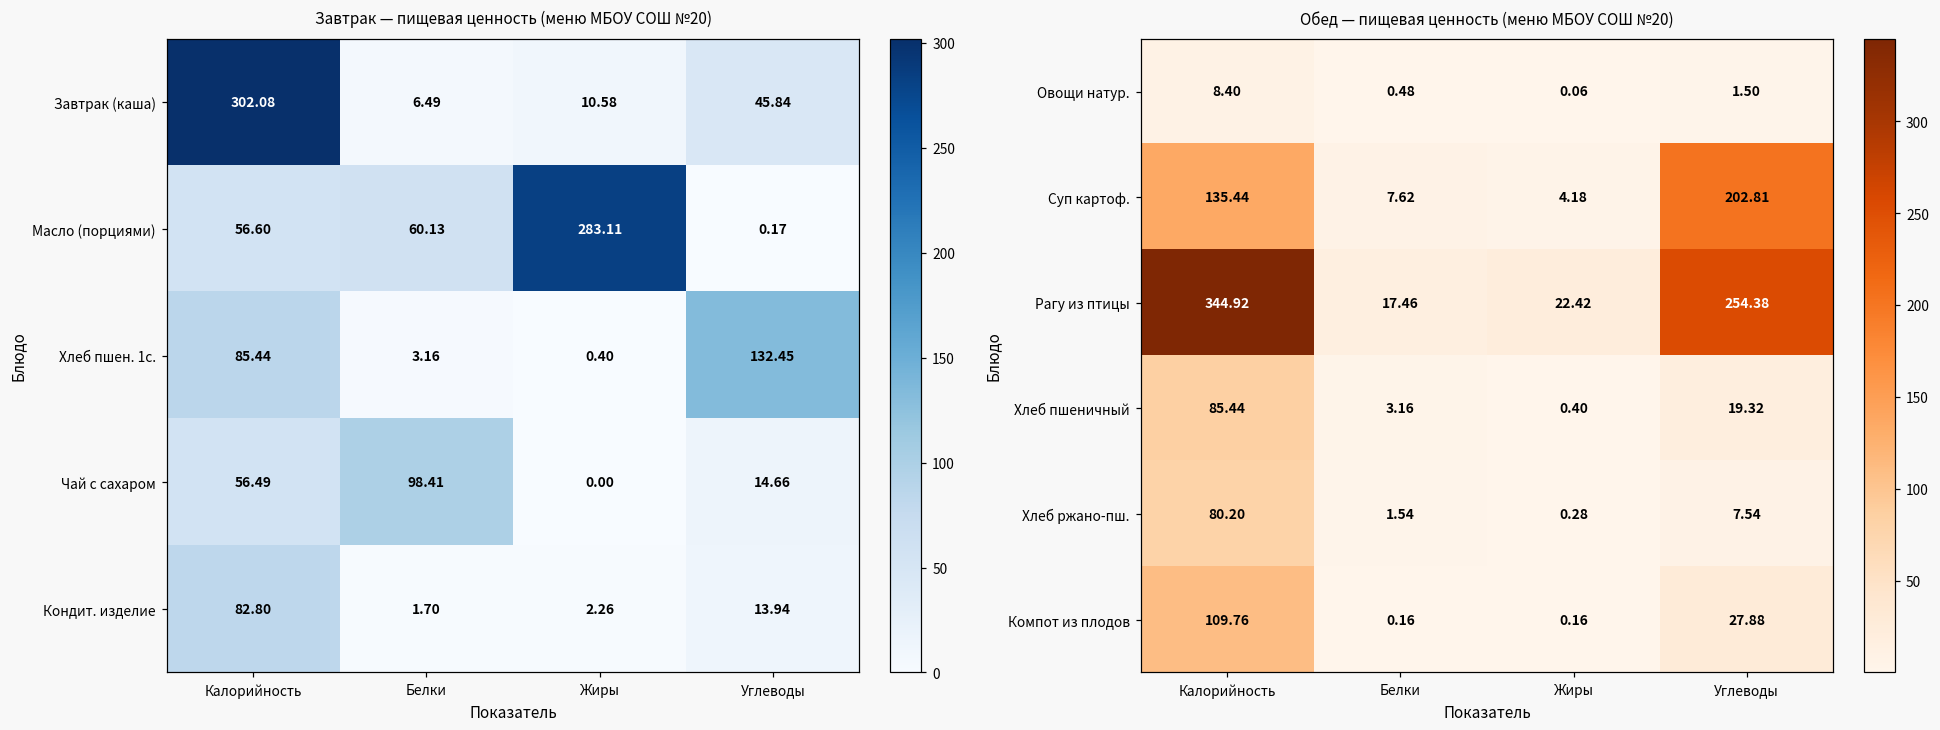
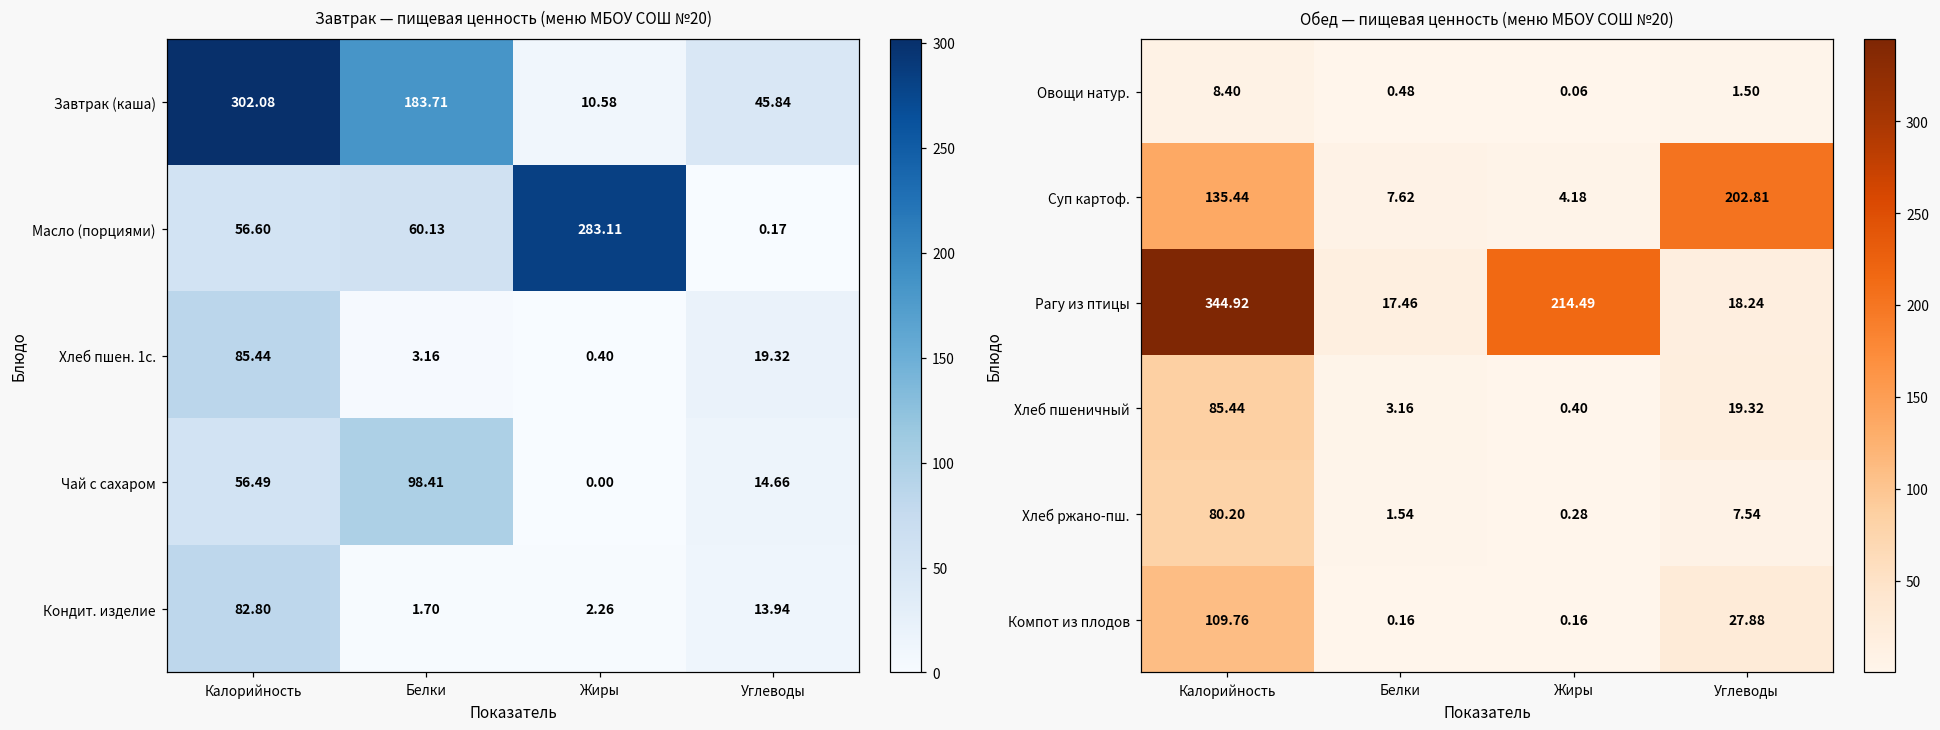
Завтрак — пищевая ценность (меню МБОУ СОШ №20), Завтрак (каша), Белки: 6.49 -> 183.71
Завтрак — пищевая ценность (меню МБОУ СОШ №20), Хлеб пшен. 1с., Углеводы: 132.45 -> 19.32
Обед — пищевая ценность (меню МБОУ СОШ №20), Рагу из птицы, Жиры: 22.42 -> 214.49
Обед — пищевая ценность (меню МБОУ СОШ №20), Рагу из птицы, Углеводы: 254.38 -> 18.24
